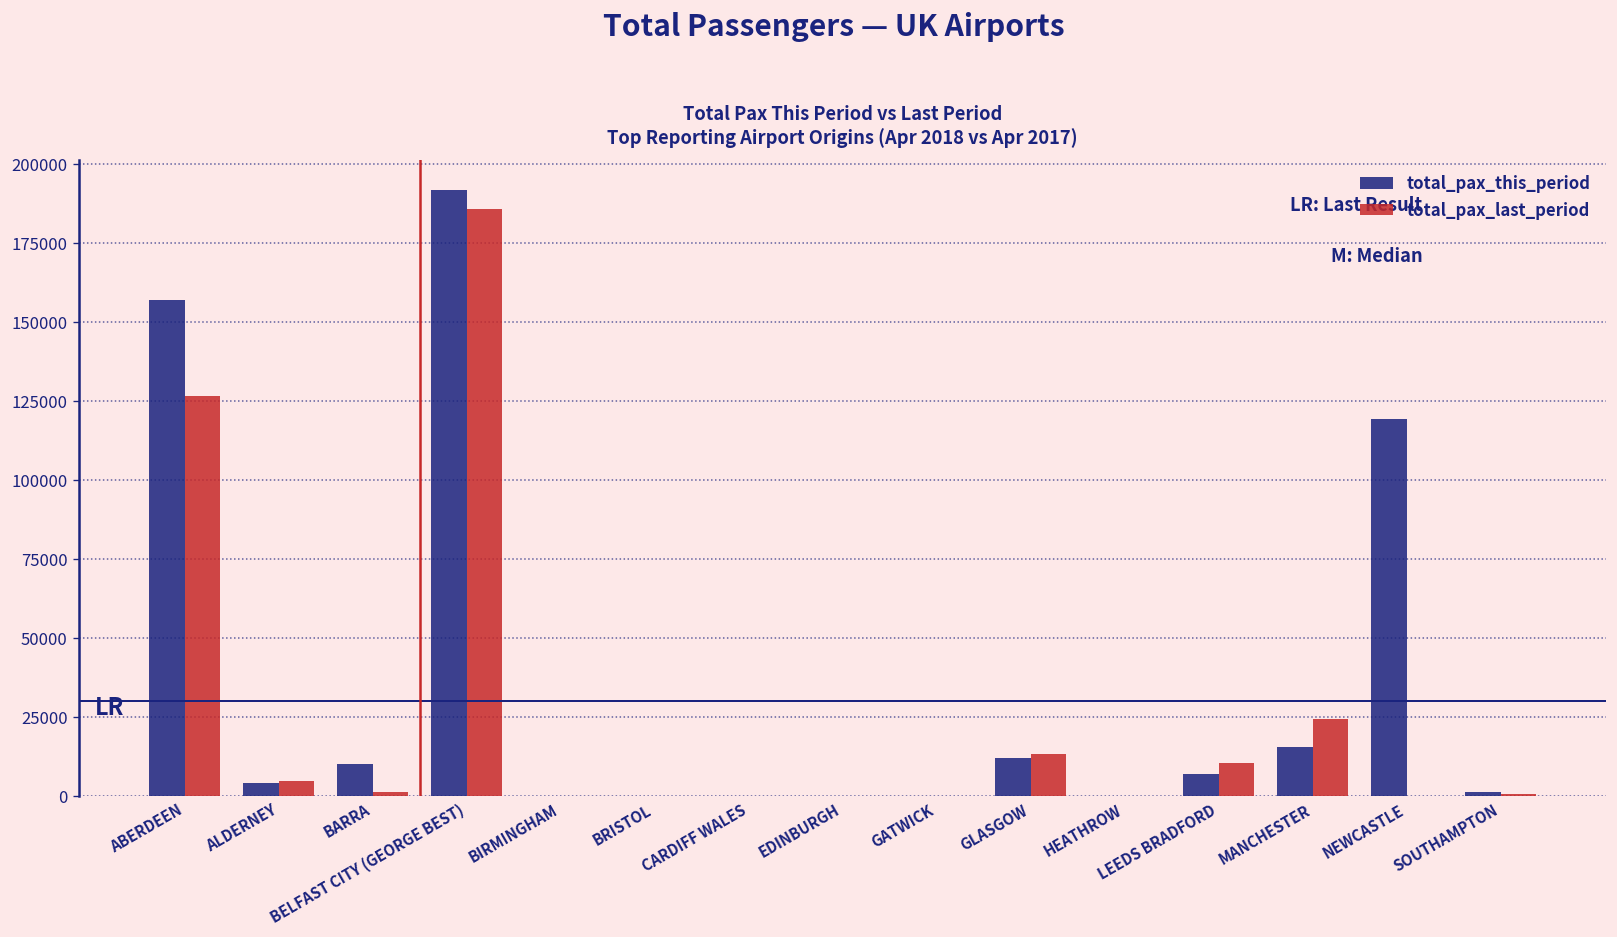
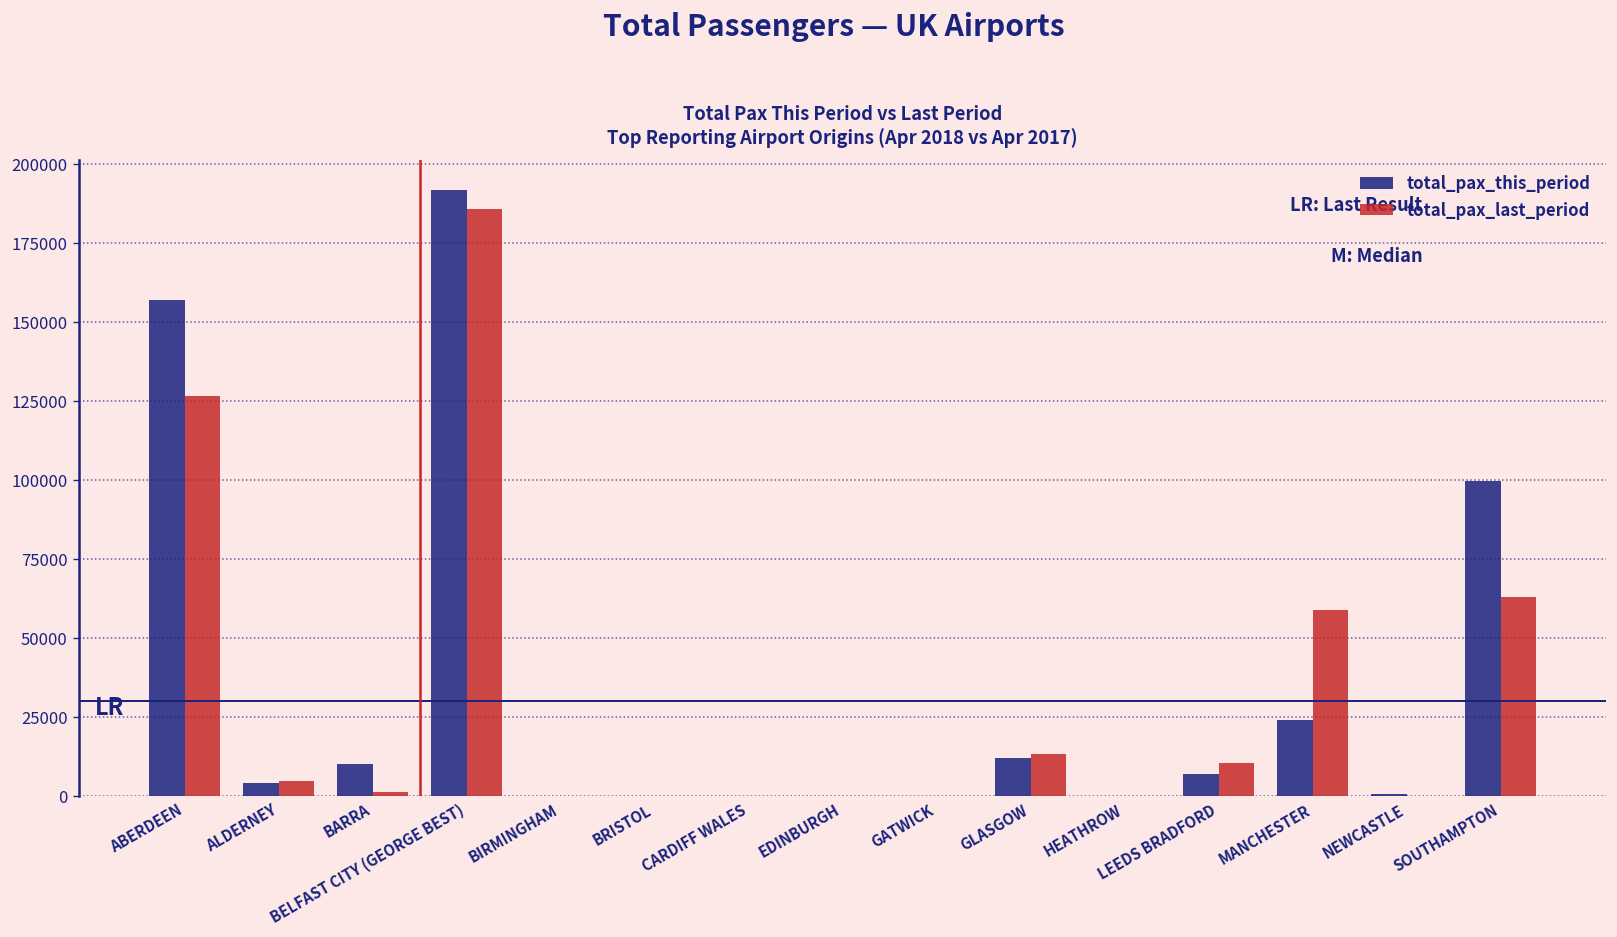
total_pax_this_period, MANCHESTER: 16000 -> 24000
total_pax_last_period, MANCHESTER: 25000 -> 59000
total_pax_this_period, NEWCASTLE: 119000 -> 1000
total_pax_this_period, SOUTHAMPTON: 1000 -> 100000
total_pax_last_period, SOUTHAMPTON: 1000 -> 63000
